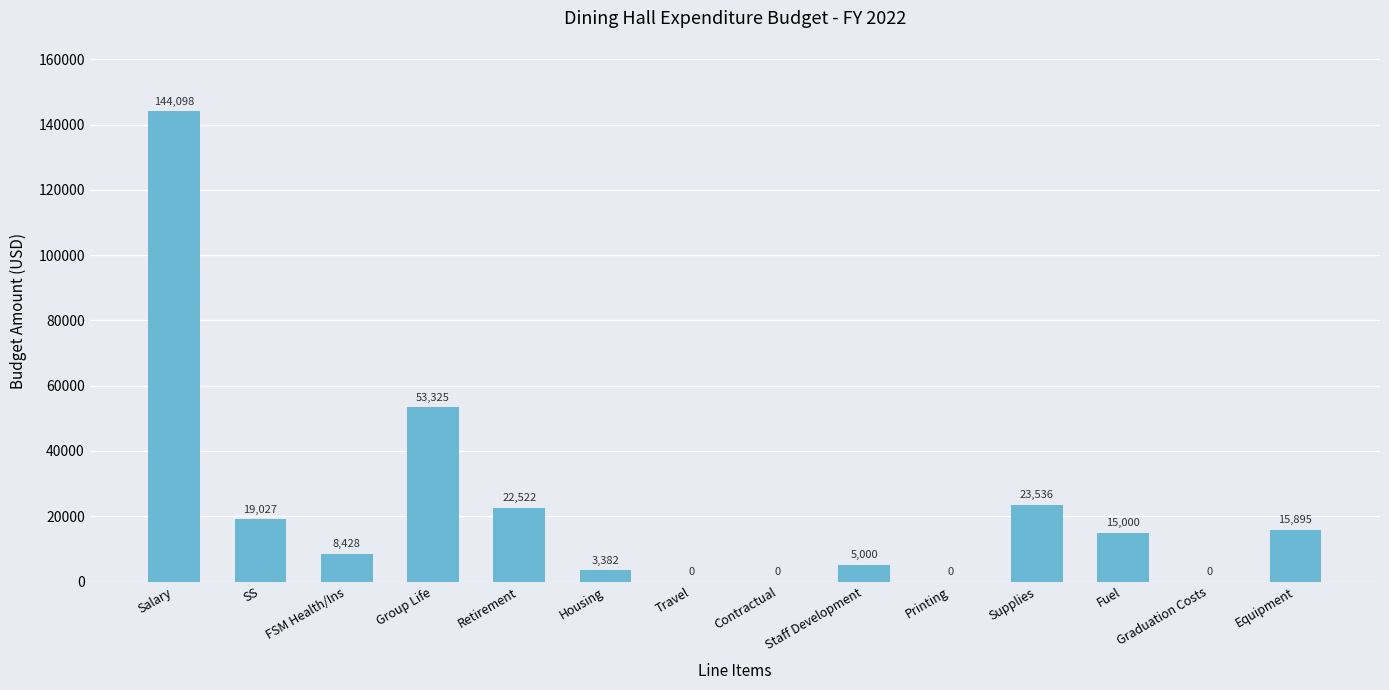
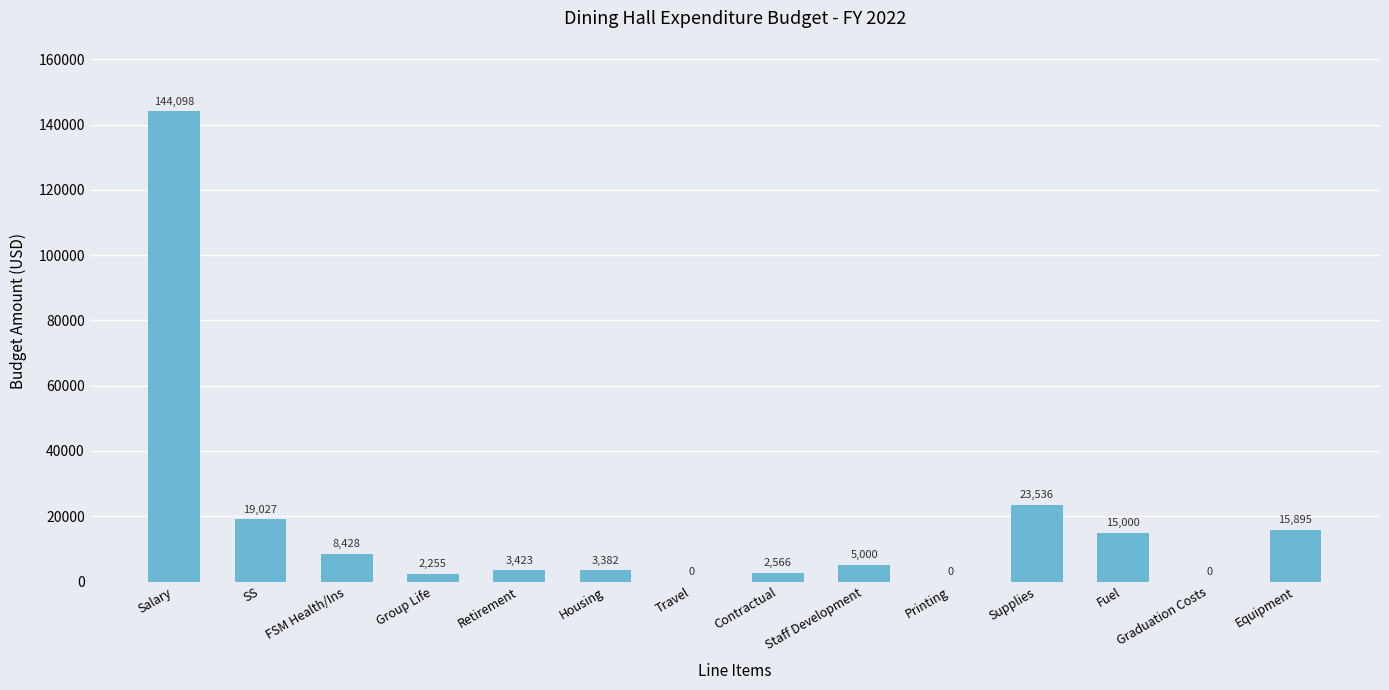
Group Life: 53,325 -> 2,255
Retirement: 22,522 -> 3,423
Contractual: 0 -> 2,566
